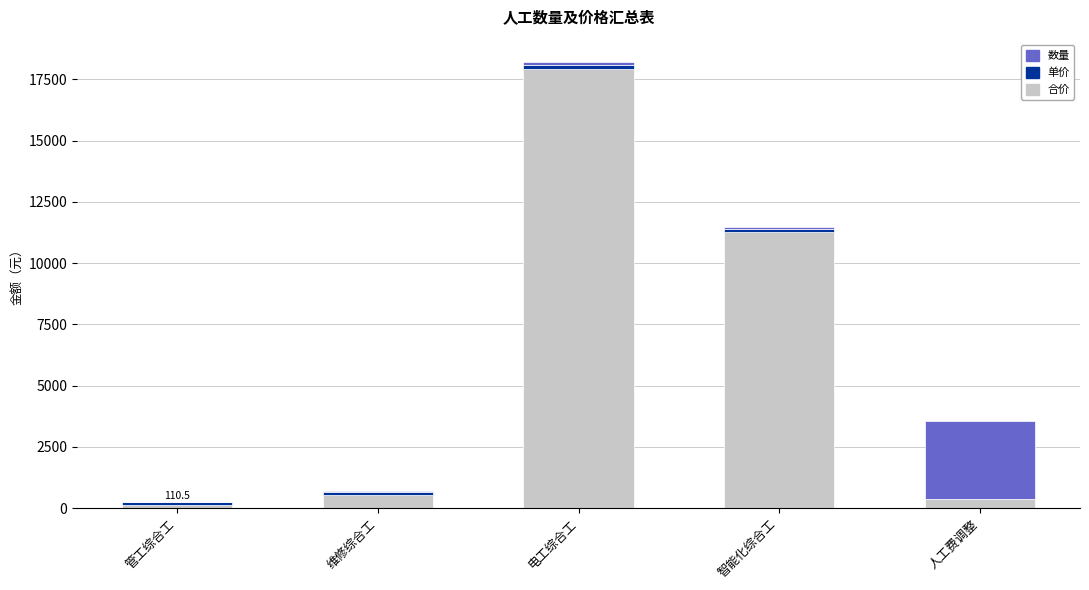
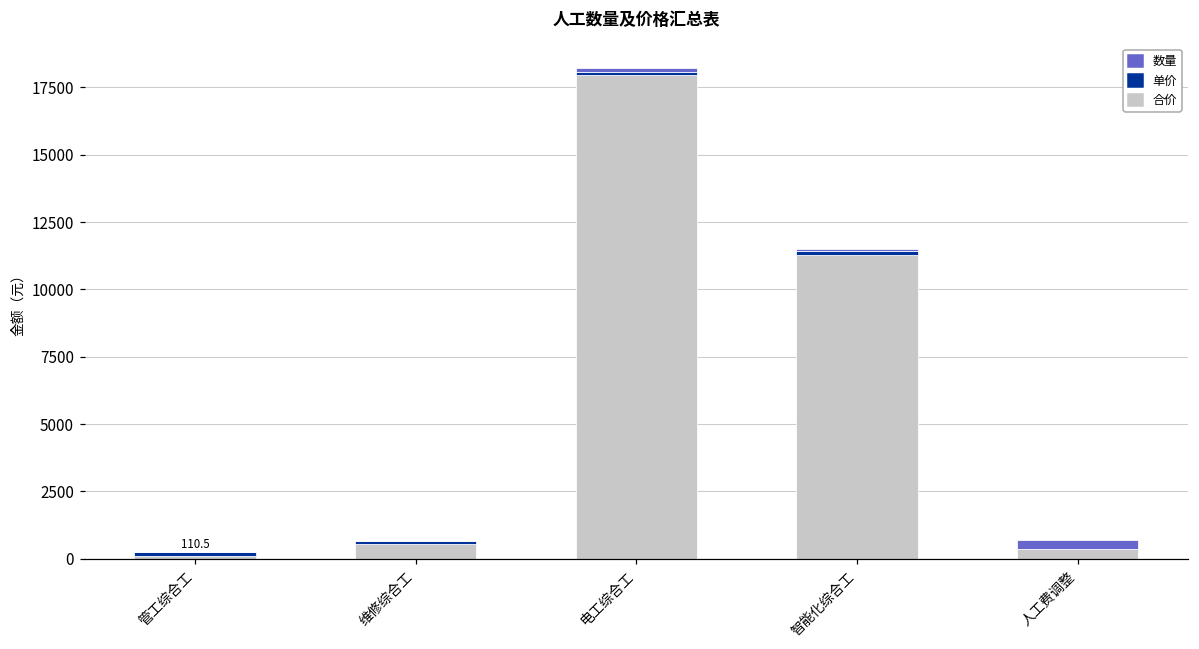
数量, 人工费调整: 3200 -> 400
